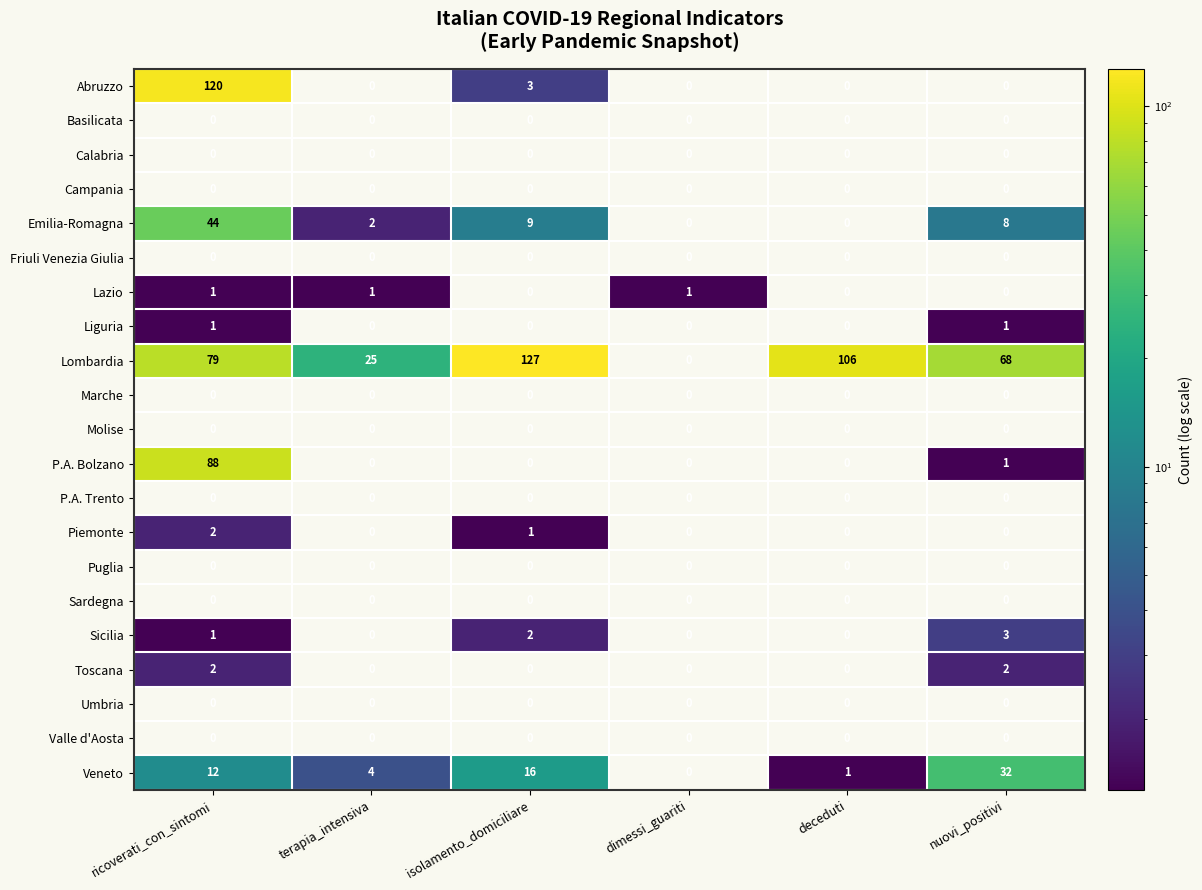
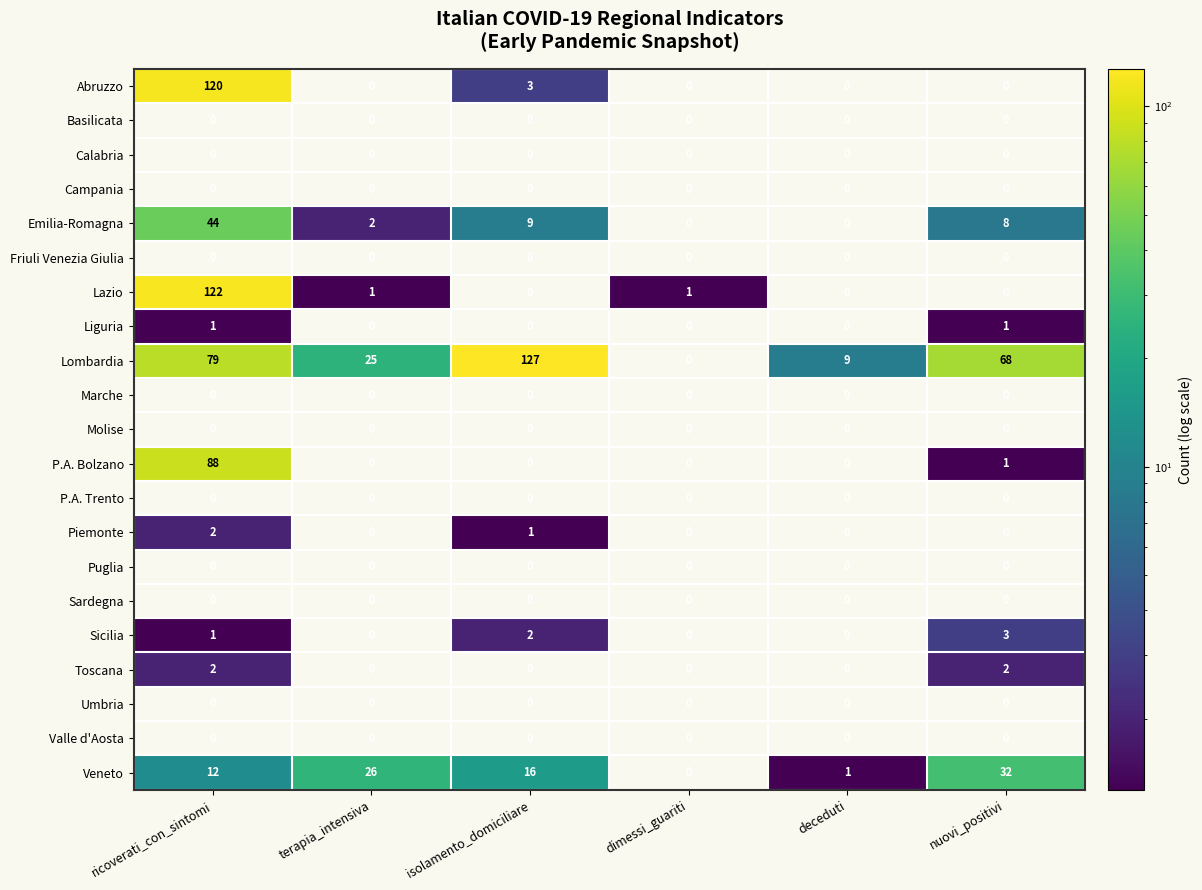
Lazio, ricoverati_con_sintomi: 1 -> 122
Lombardia, deceduti: 106 -> 9
Veneto, terapia_intensiva: 4 -> 26
